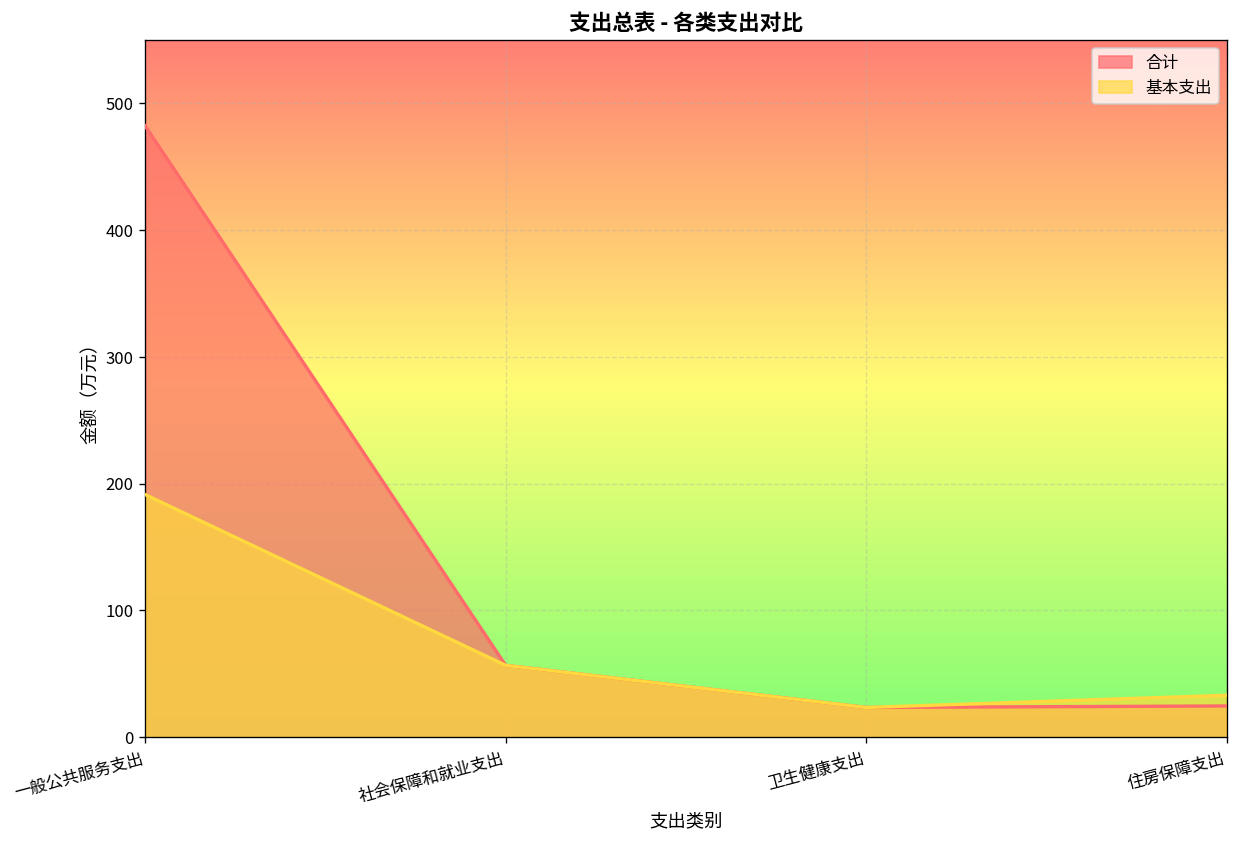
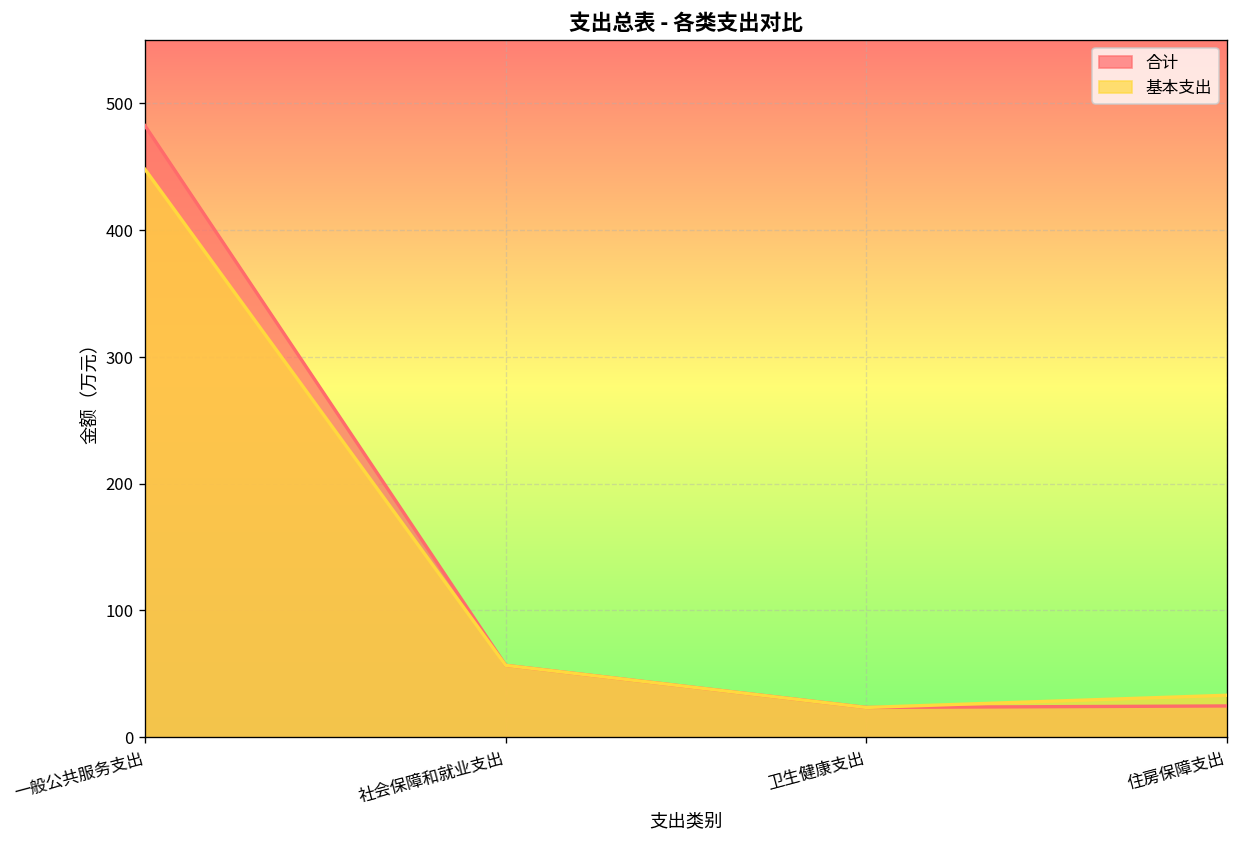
基本支出, 一般公共服务支出: 191 -> 448
